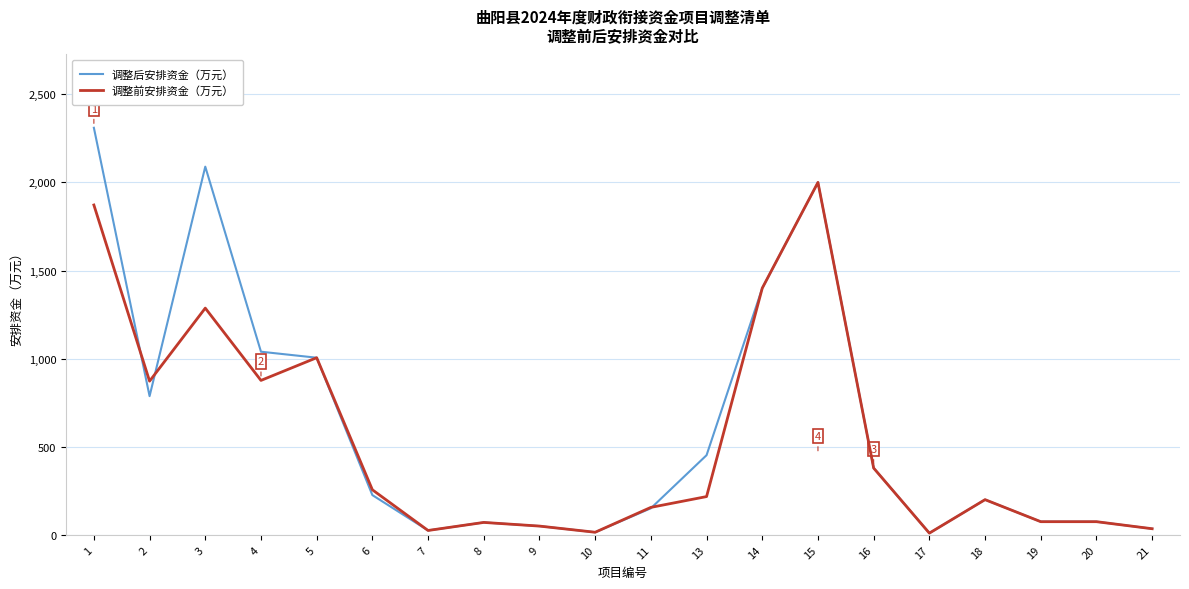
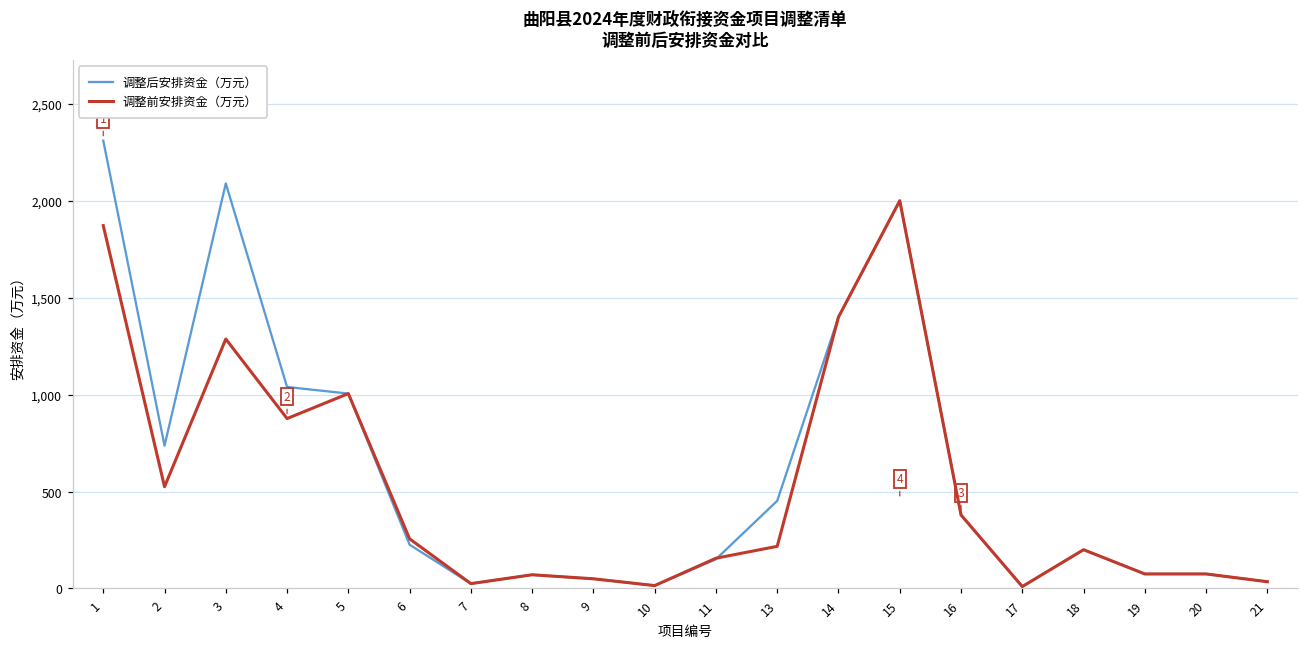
调整后安排资金（万元）, 2: 790 -> 740
调整前安排资金（万元）, 2: 870 -> 520
